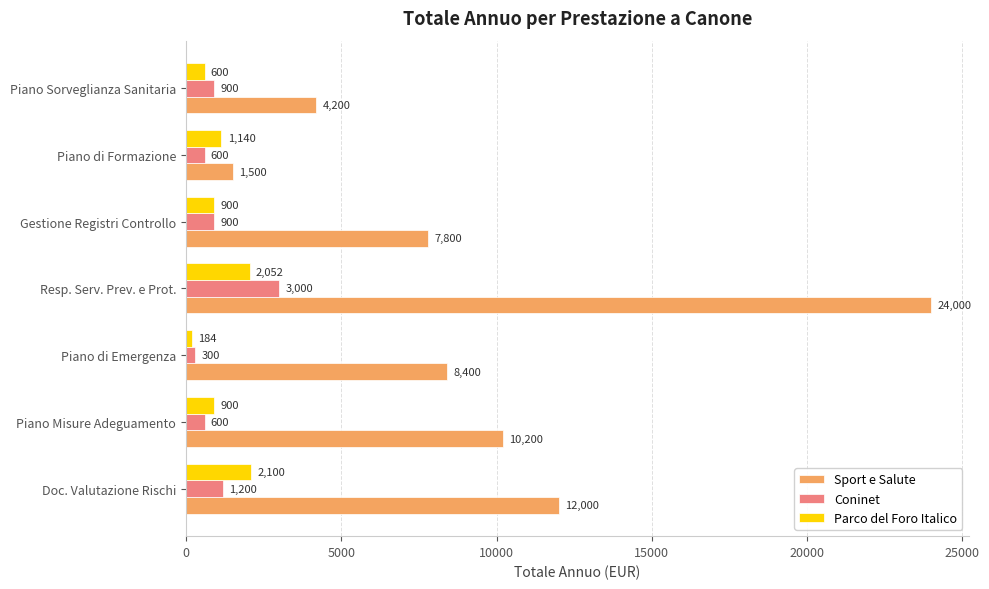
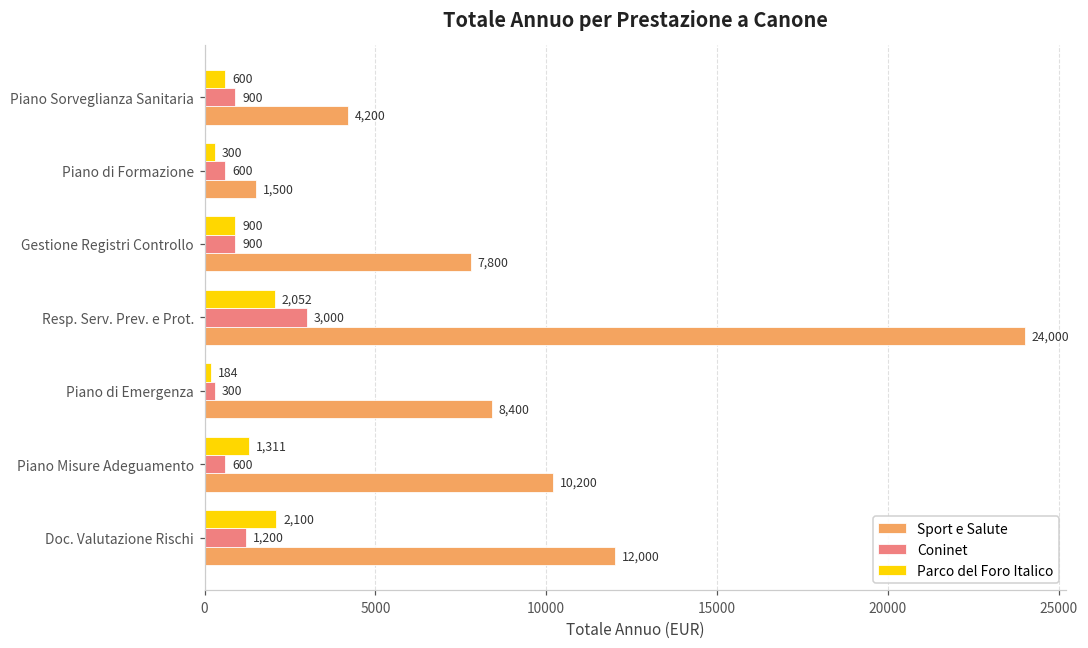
Parco del Foro Italico, Piano di Formazione: 1,140 -> 300
Parco del Foro Italico, Piano Misure Adeguamento: 900 -> 1,311
